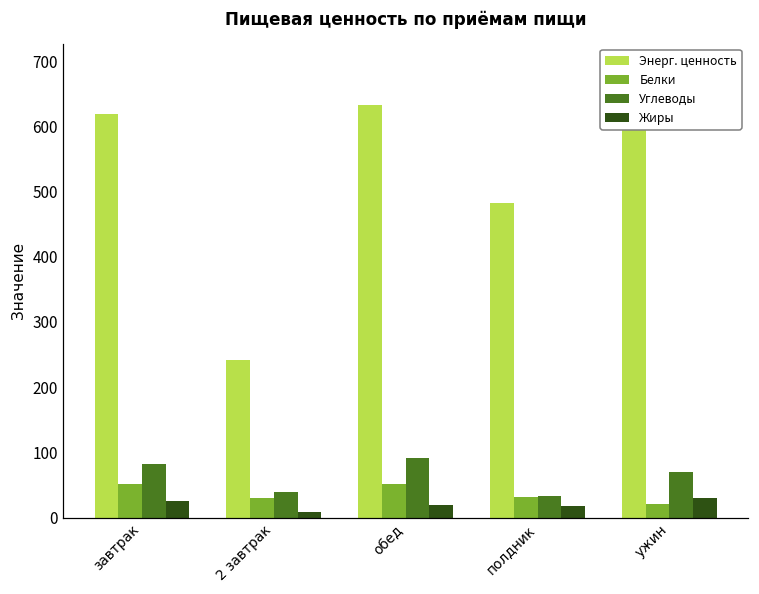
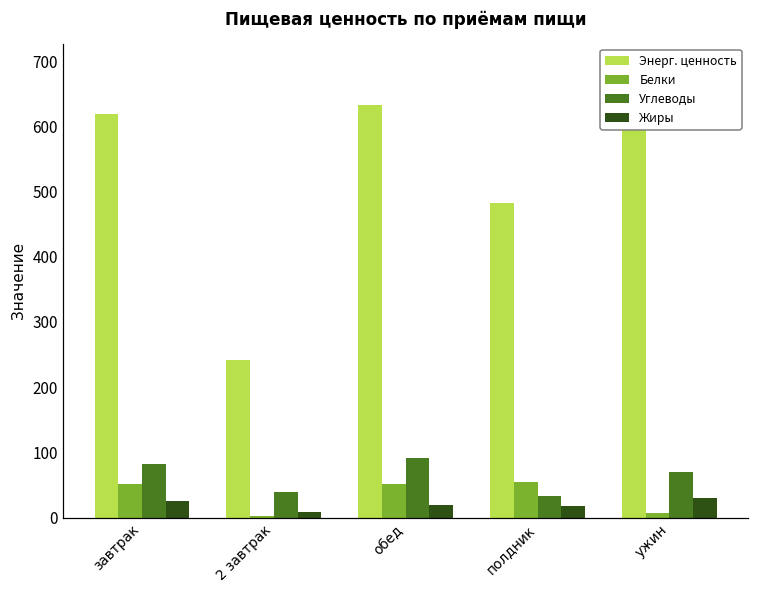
Белки, 2 завтрак: 30 -> 0
Белки, полдник: 30 -> 50
Белки, ужин: 20 -> 10
